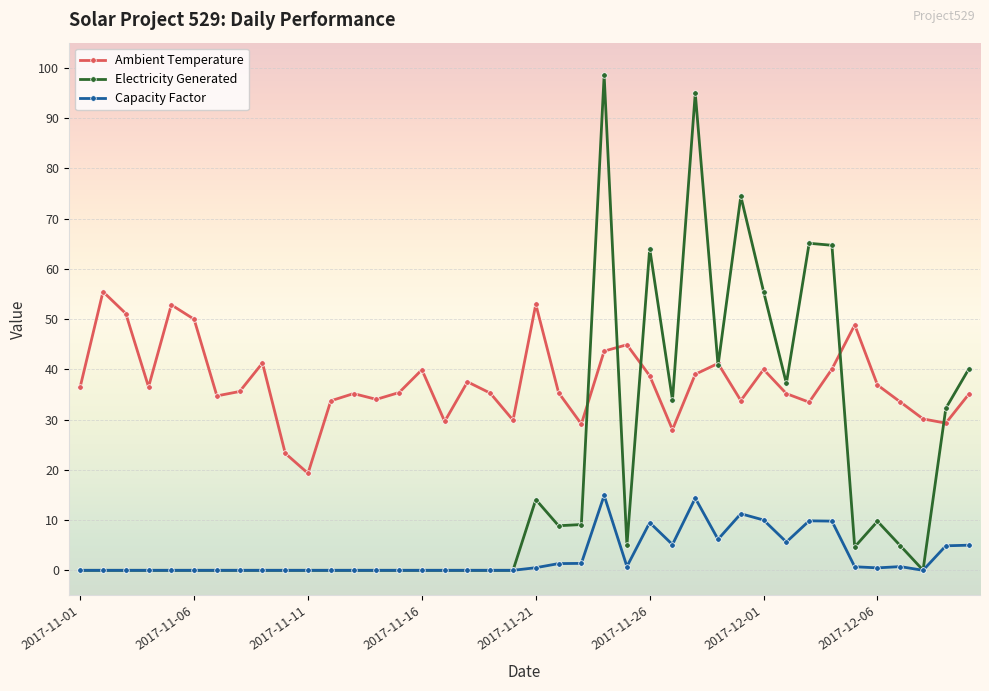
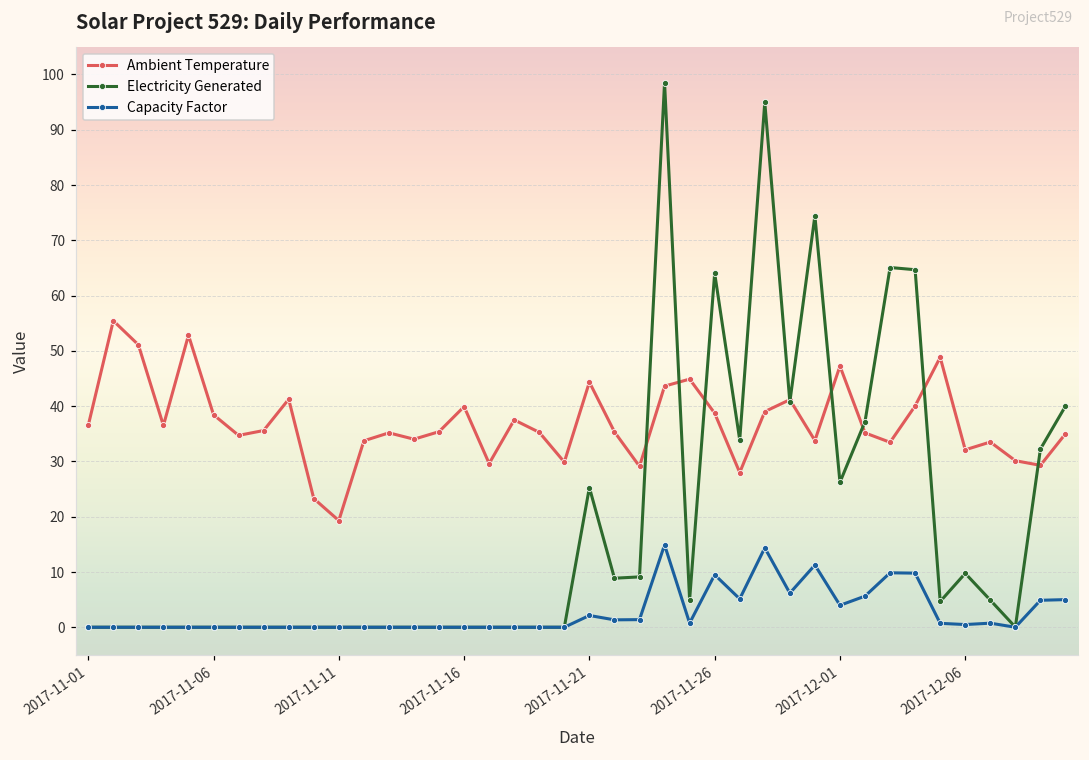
Ambient Temperature, 2017-11-06: 50 -> 38
Ambient Temperature, 2017-11-21: 53 -> 44
Electricity Generated, 2017-11-21: 14 -> 25
Capacity Factor, 2017-11-21: 1 -> 2
Ambient Temperature, 2017-12-01: 40 -> 47
Electricity Generated, 2017-12-01: 55 -> 26
Capacity Factor, 2017-12-01: 10 -> 4
Ambient Temperature, 2017-12-06: 37 -> 32
